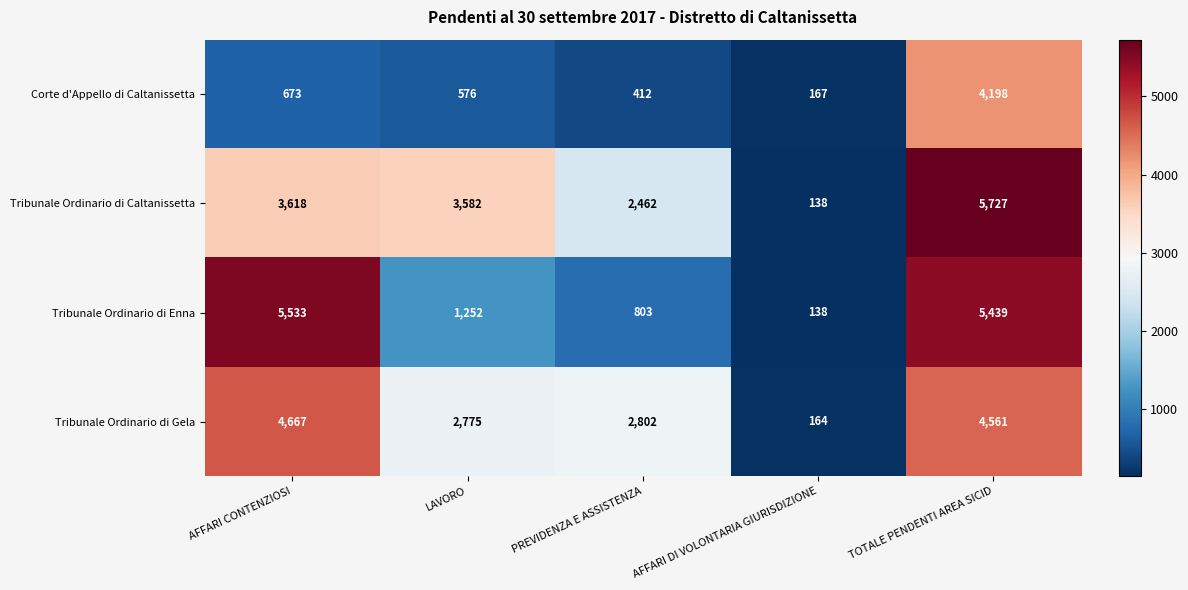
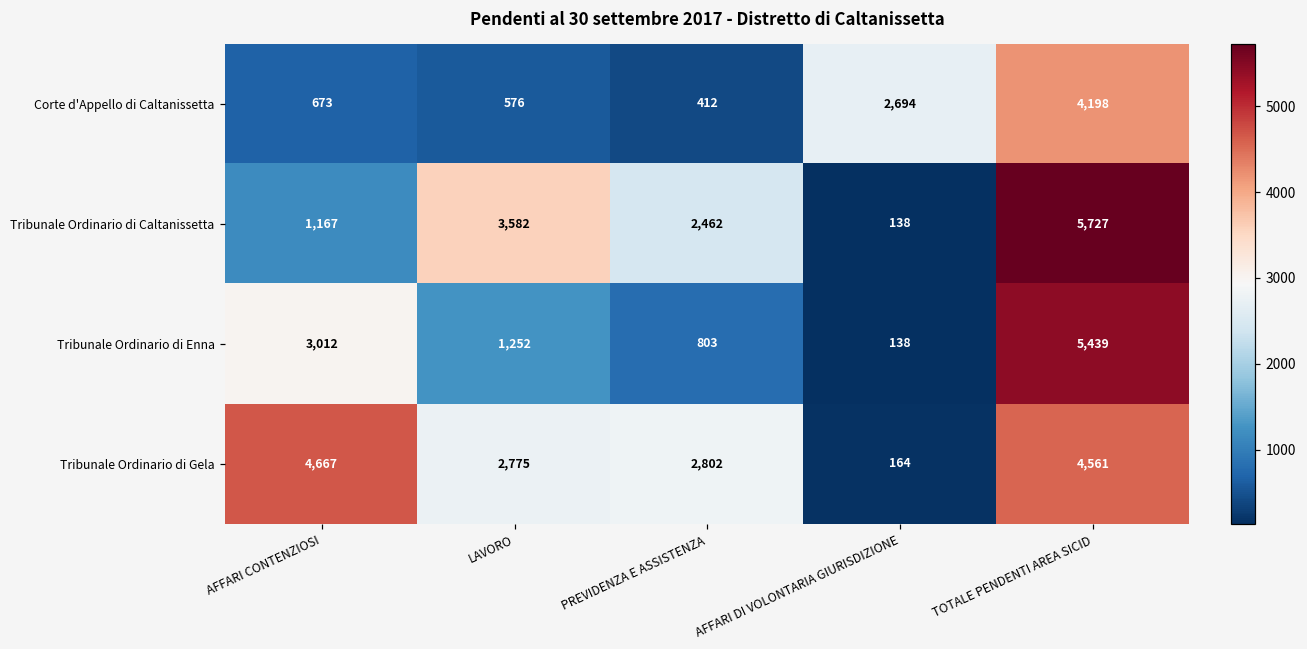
Corte d'Appello di Caltanissetta, AFFARI DI VOLONTARIA GIURISDIZIONE: 167 -> 2,694
Tribunale Ordinario di Caltanissetta, AFFARI CONTENZIOSI: 3,618 -> 1,167
Tribunale Ordinario di Enna, AFFARI CONTENZIOSI: 5,533 -> 3,012
